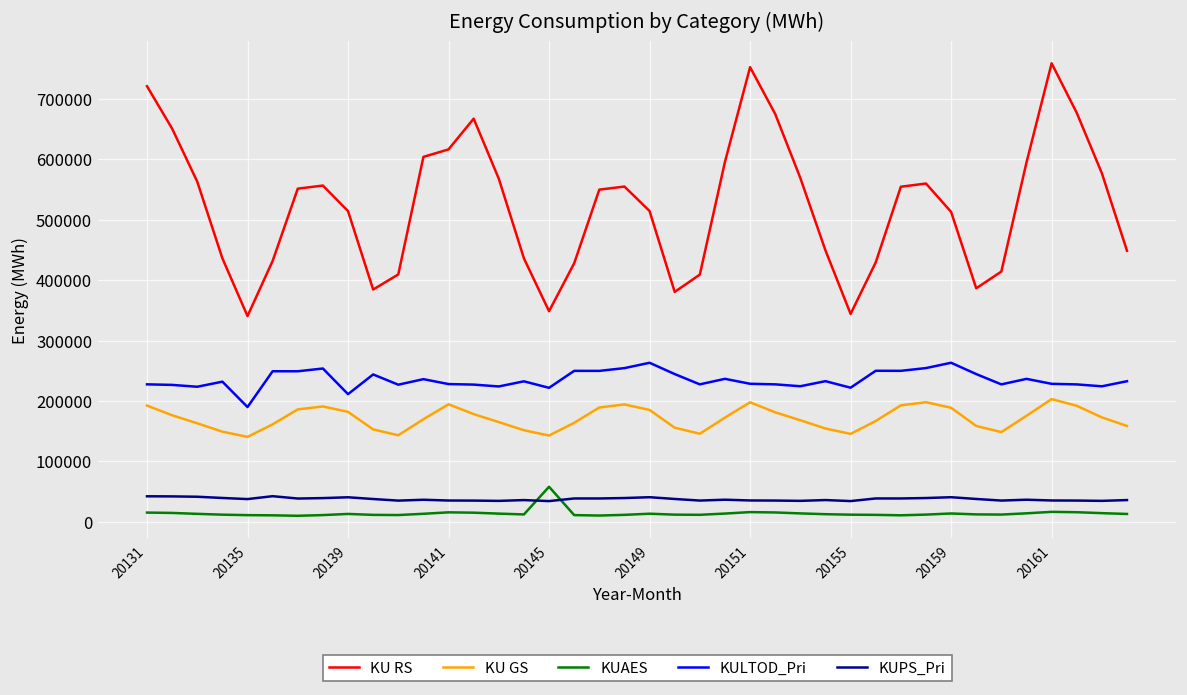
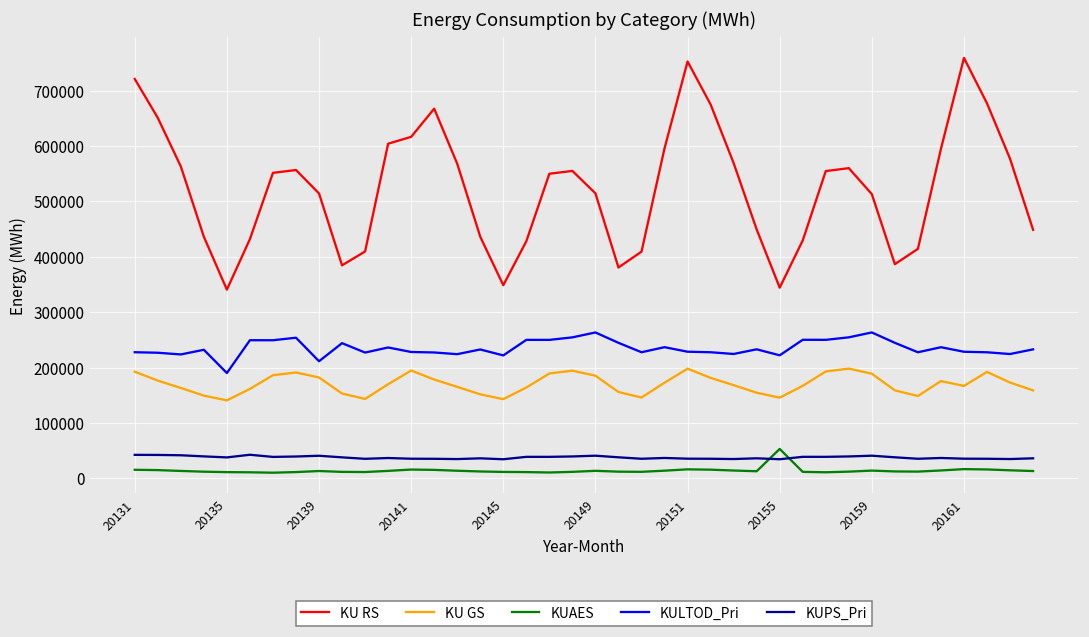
KUAES, 20145: 60000 -> 10000
KUAES, 20155: 10000 -> 50000
KU GS, 20161: 200000 -> 170000
